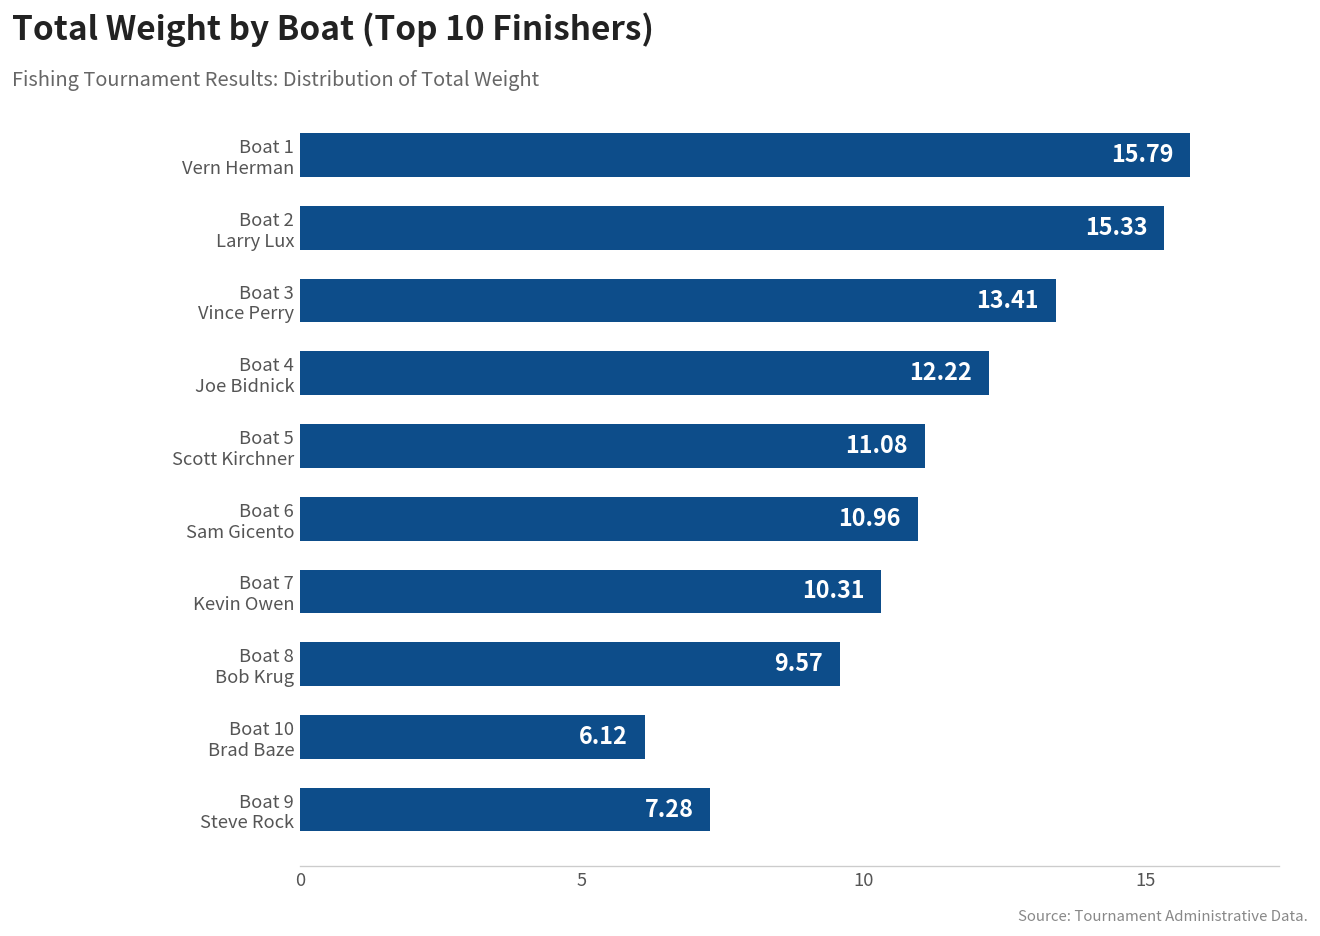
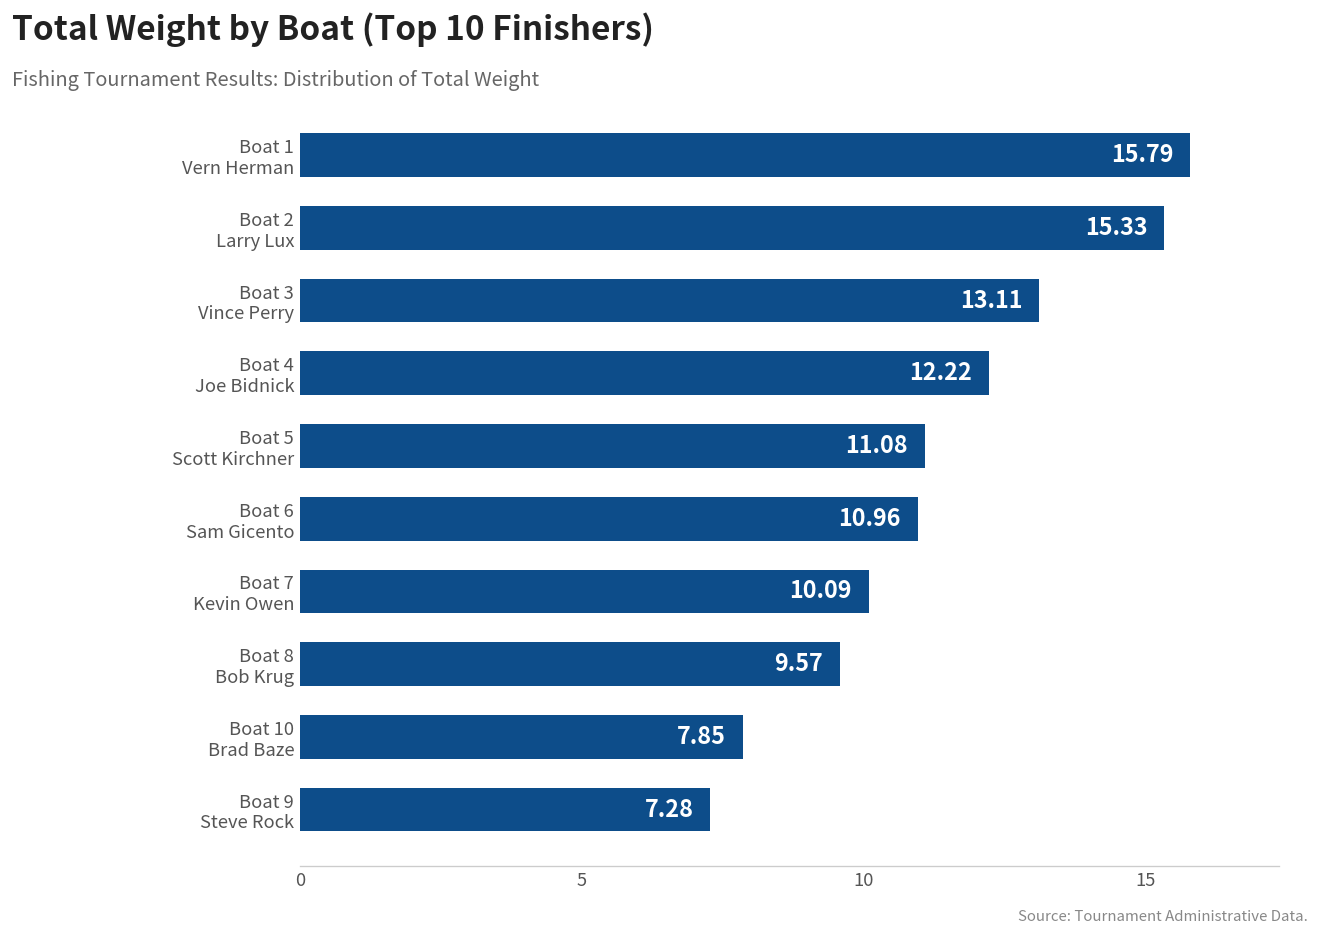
Boat 3 Vince Perry: 13.41 -> 13.11
Boat 7 Kevin Owen: 10.31 -> 10.09
Boat 10 Brad Baze: 6.12 -> 7.85
